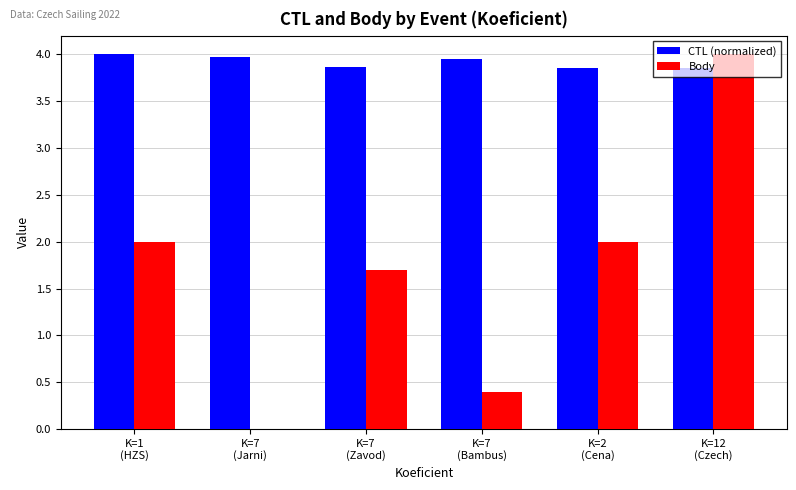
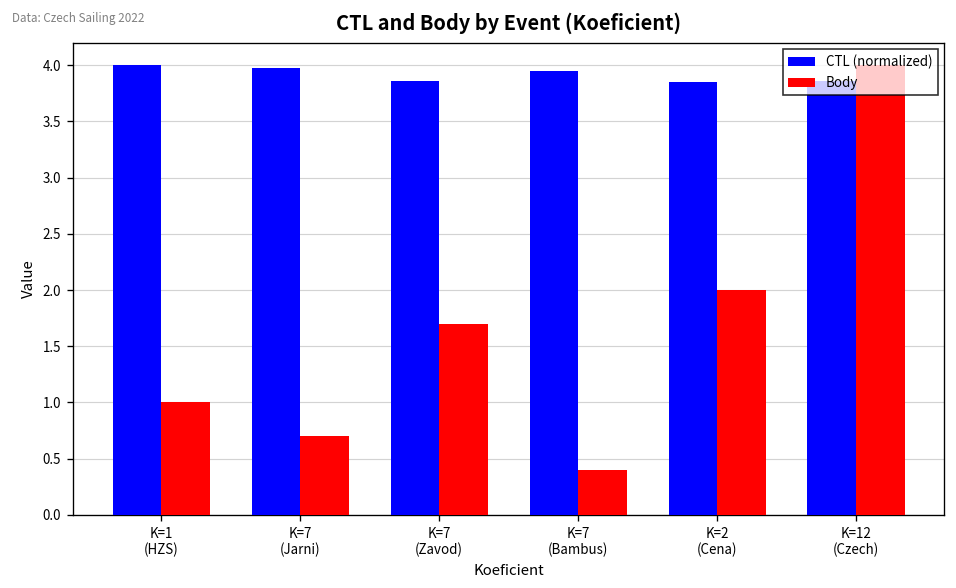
Body, K=1 (HZS): 2 -> 1
Body, K=7 (Jarni): 0.0 -> 0.7
